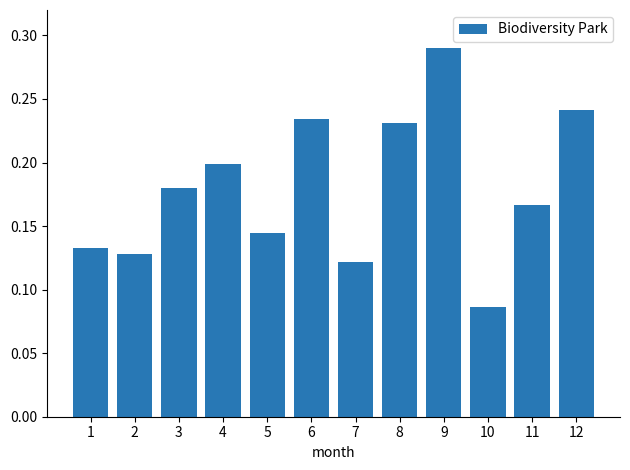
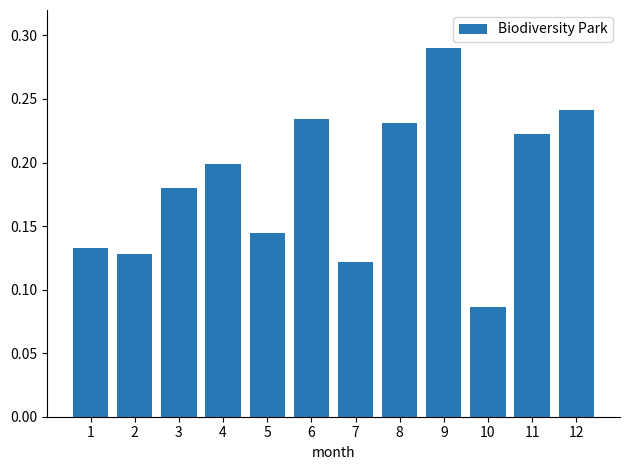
11: 0.167 -> 0.222
